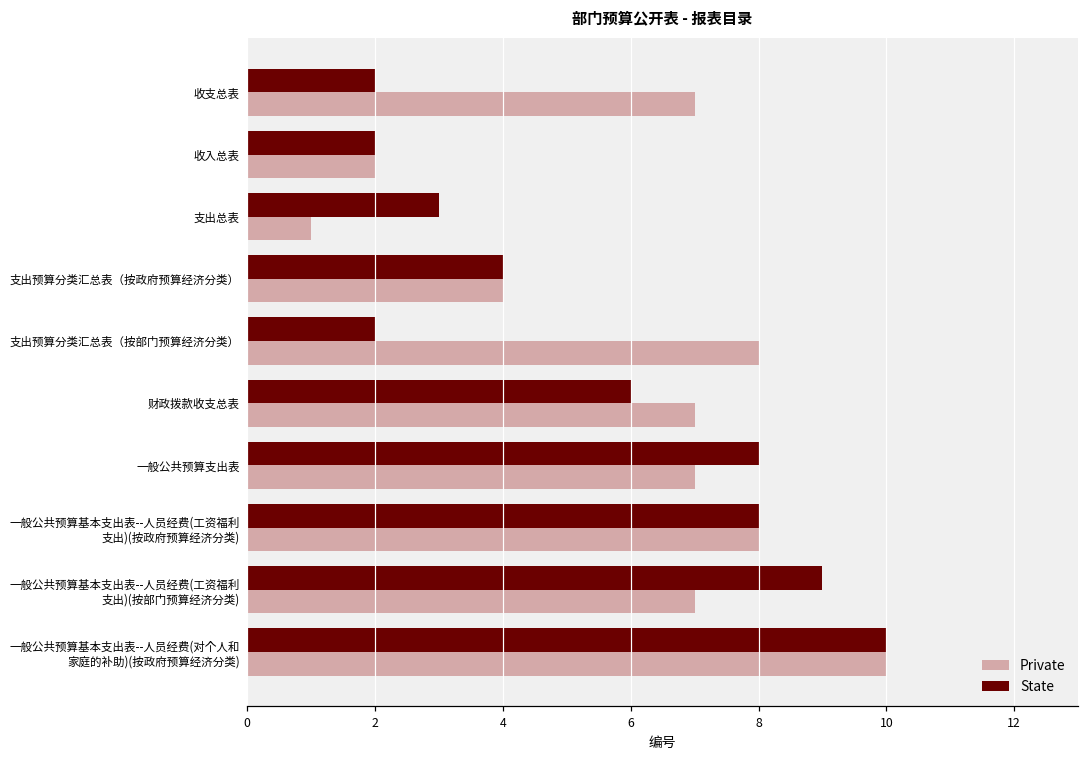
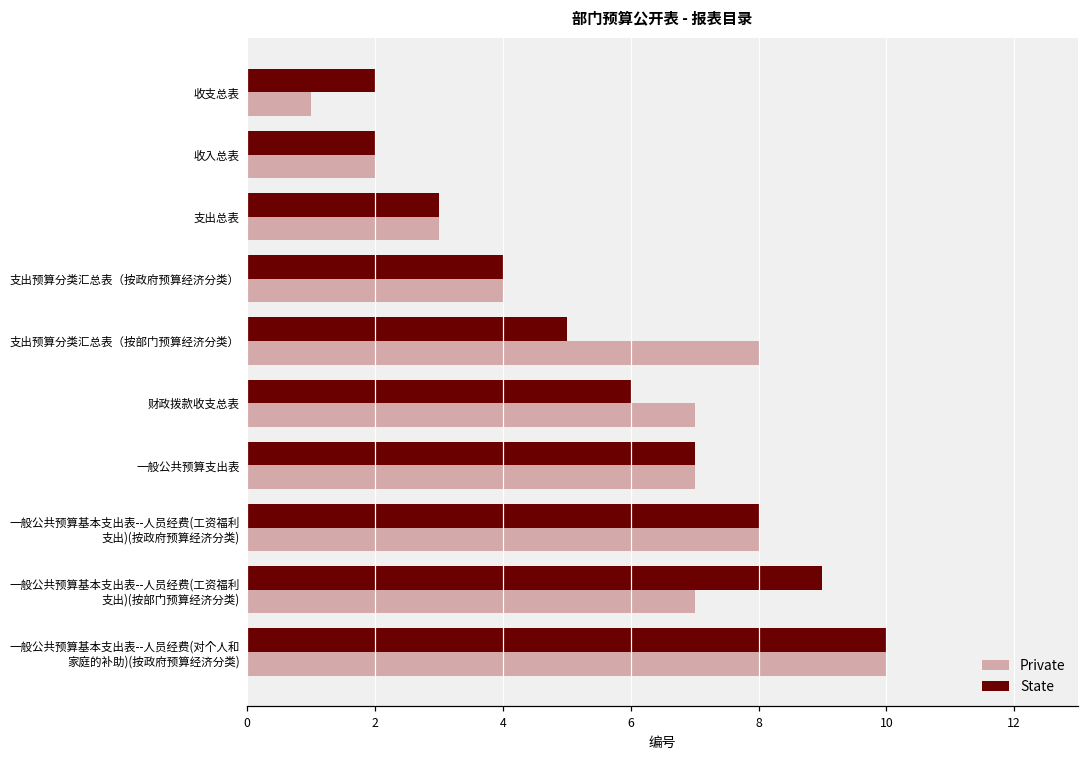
Private, 收支总表: 7 -> 1
Private, 支出总表: 1 -> 3
State, 支出预算分类汇总表（按部门预算经济分类）: 2 -> 5
State, 一般公共预算支出表: 8 -> 7
